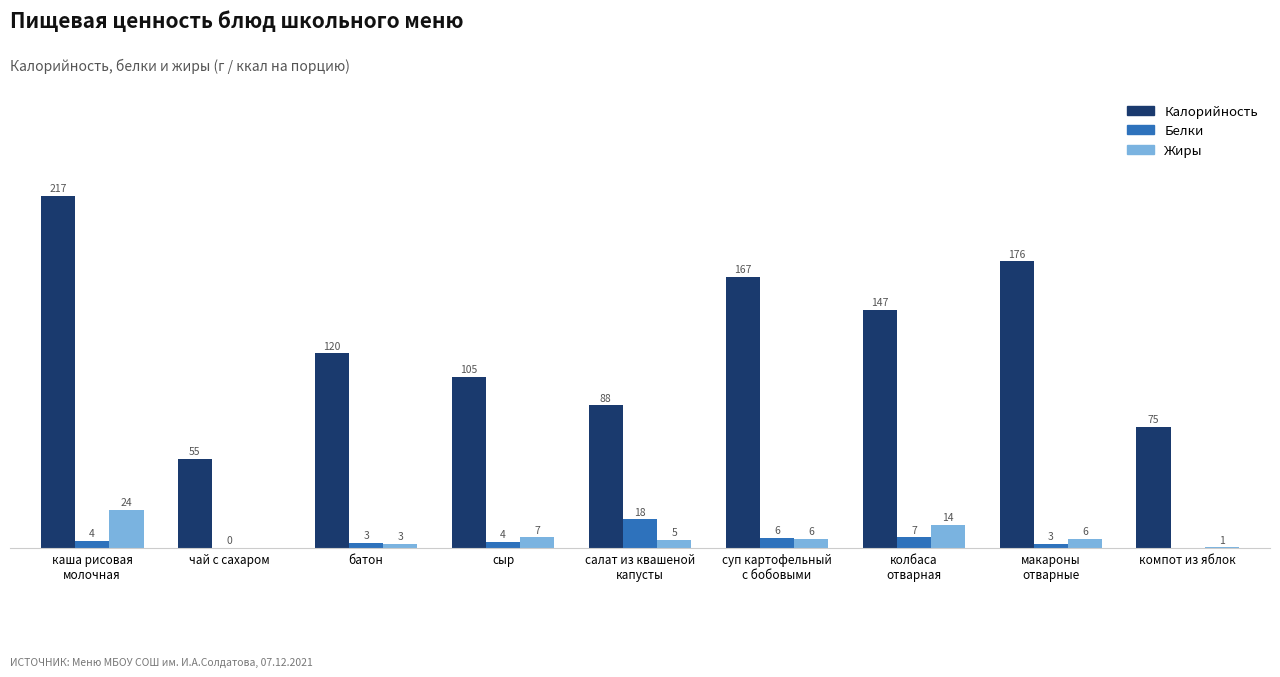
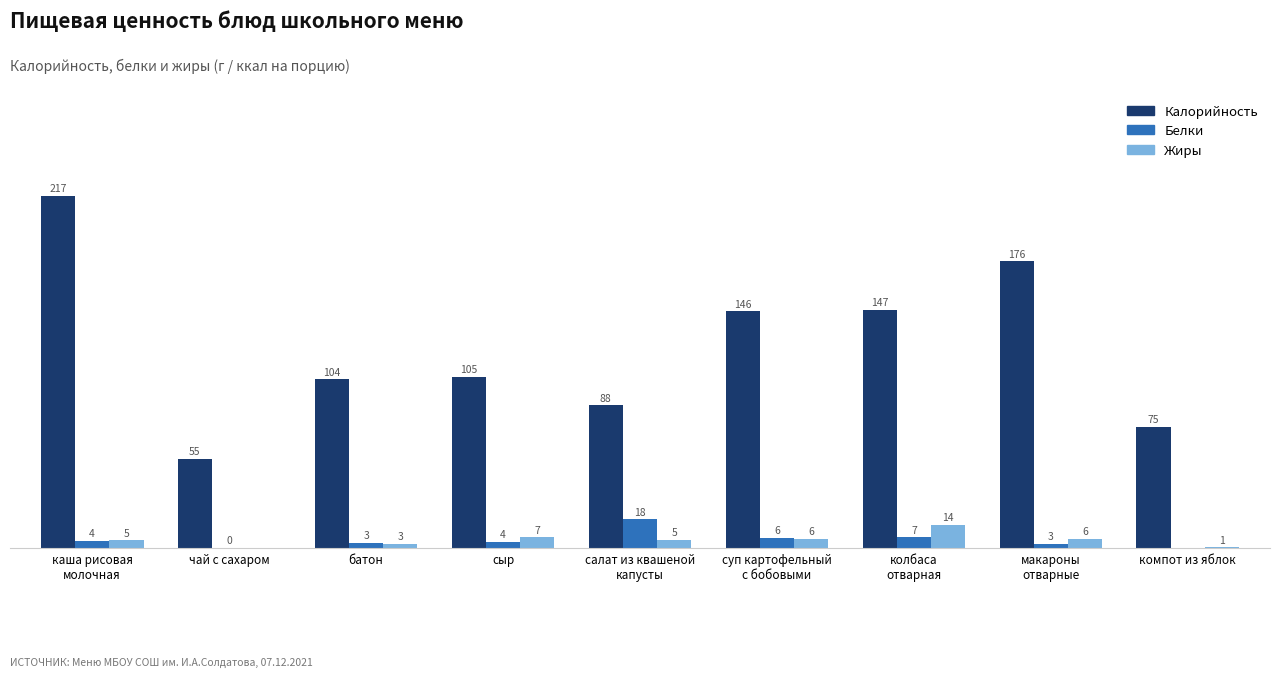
Жиры, каша рисовая молочная: 24 -> 5
Калорийность, батон: 120 -> 104
Калорийность, суп картофельный с бобовыми: 167 -> 146
